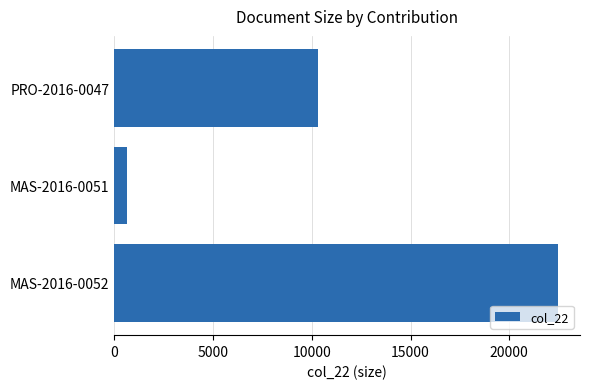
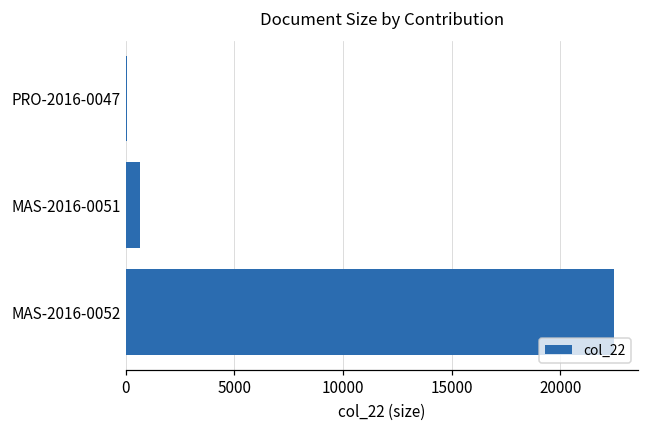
PRO-2016-0047: 10300 -> 100
